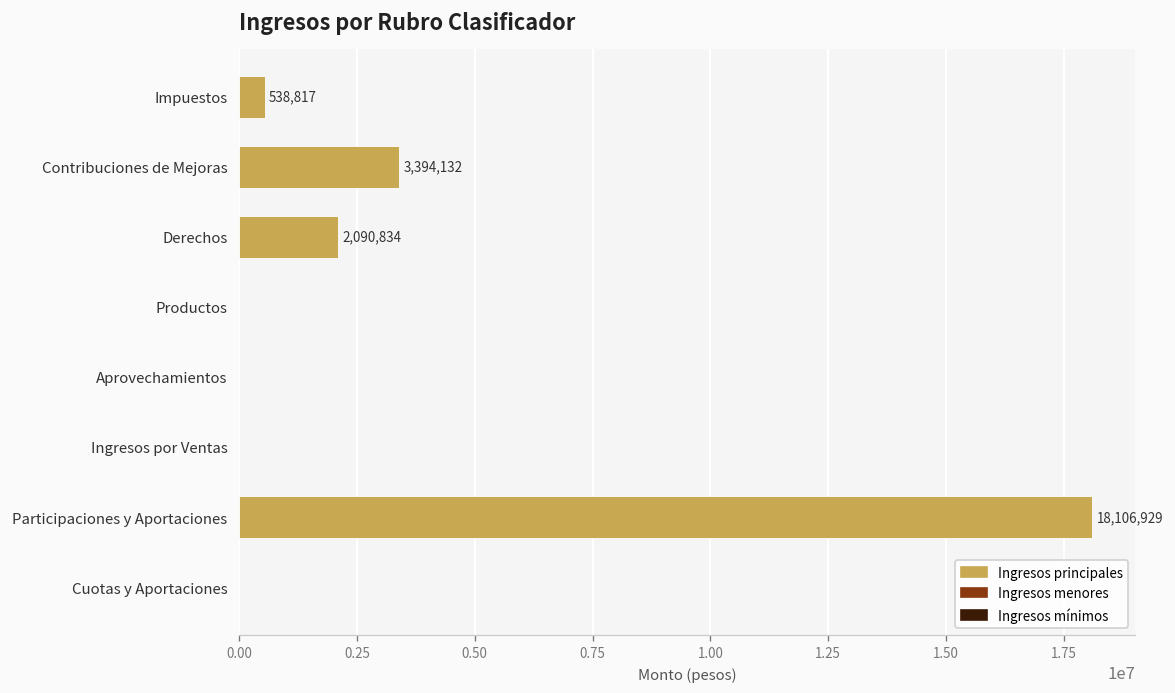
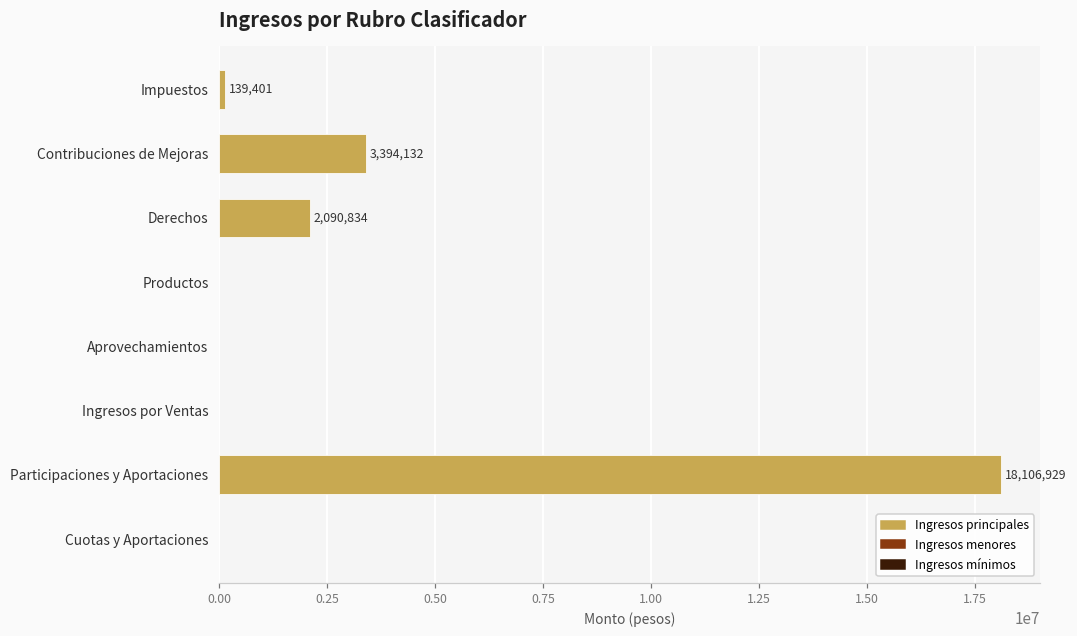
Impuestos: 538,817 -> 139,401
